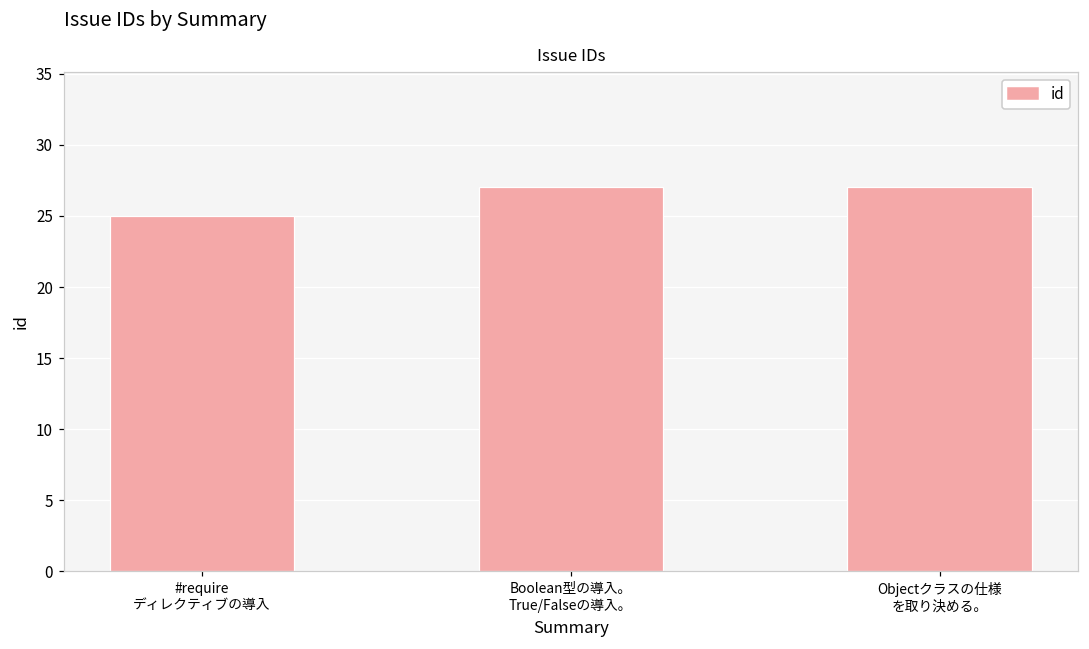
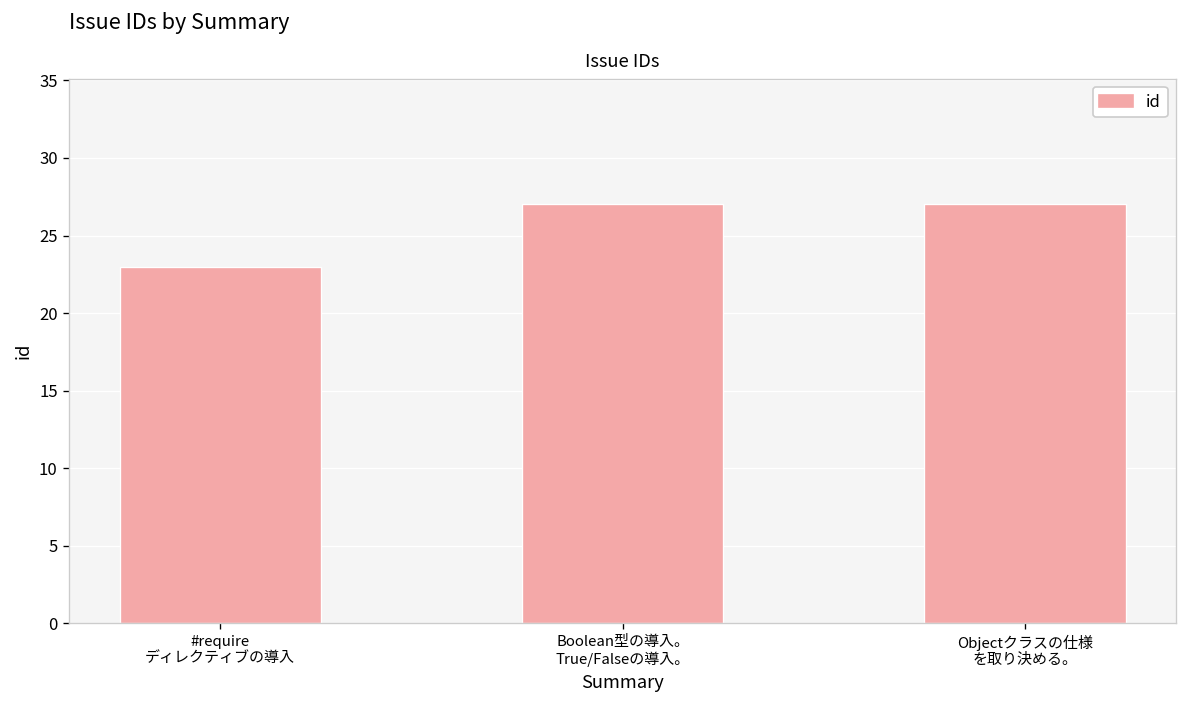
#require ディレクティブの導入: 25 -> 23
